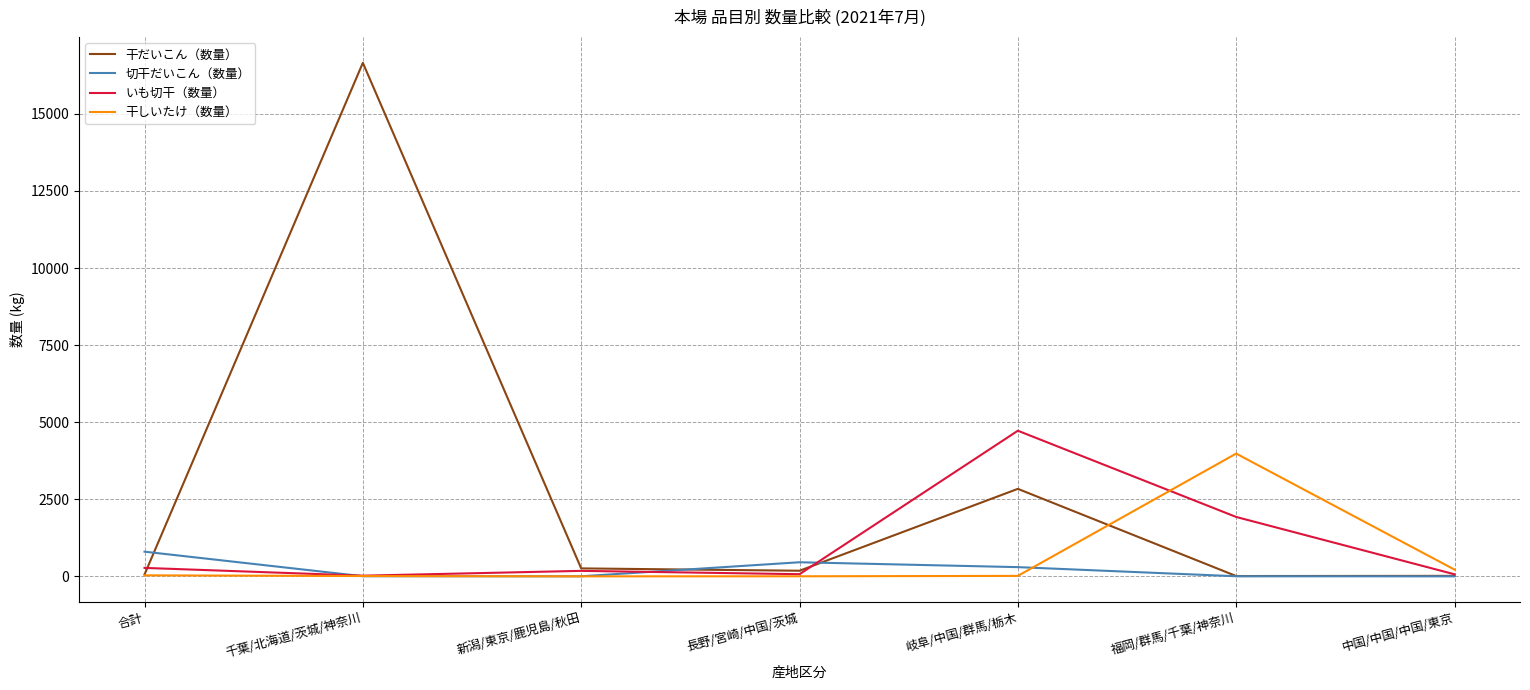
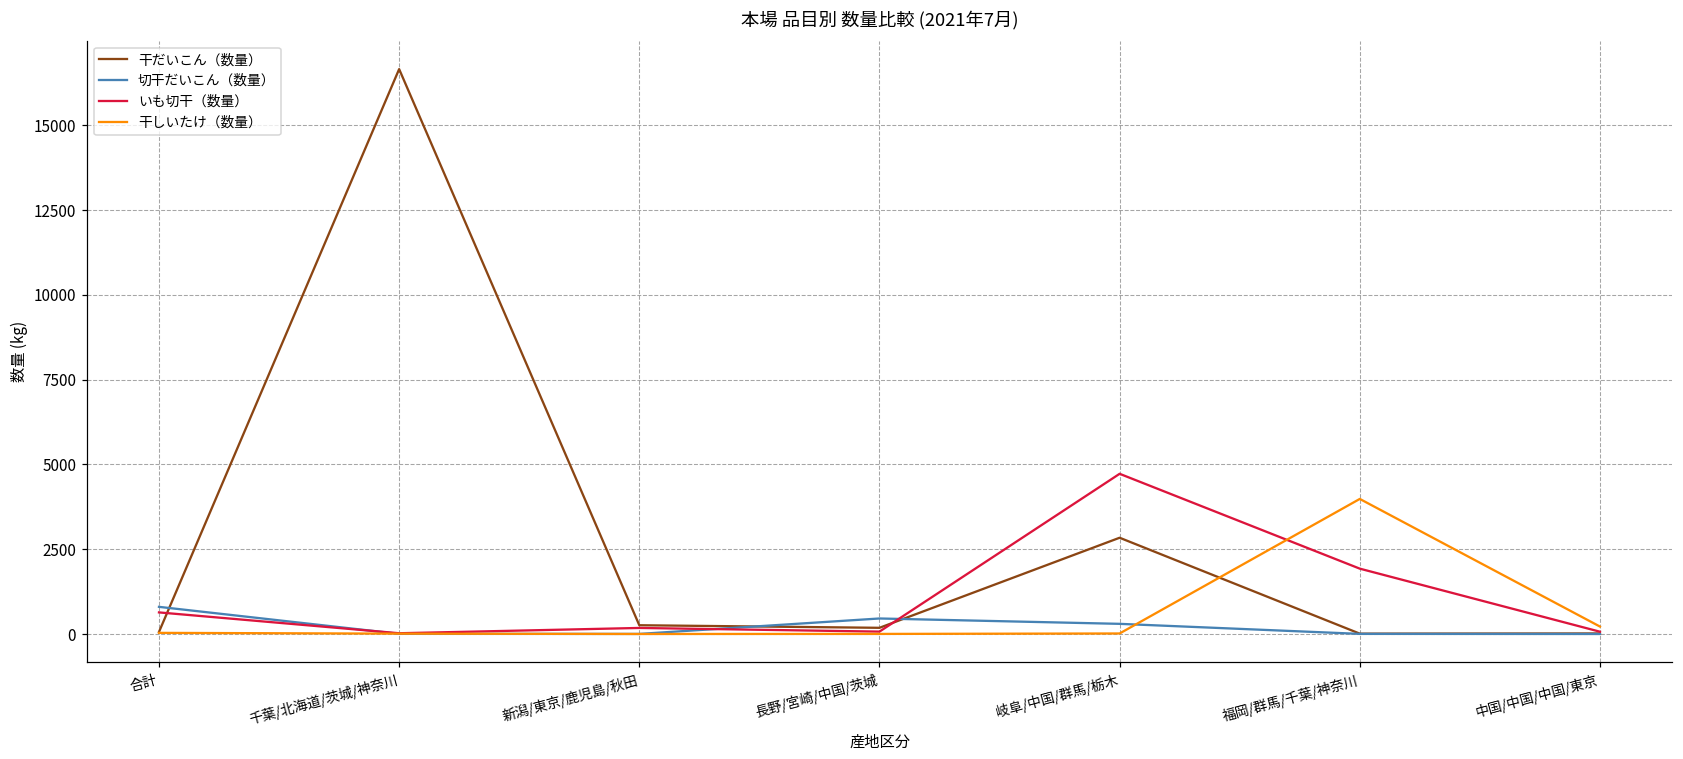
いも切干（数量）, 合計: 300 -> 600
